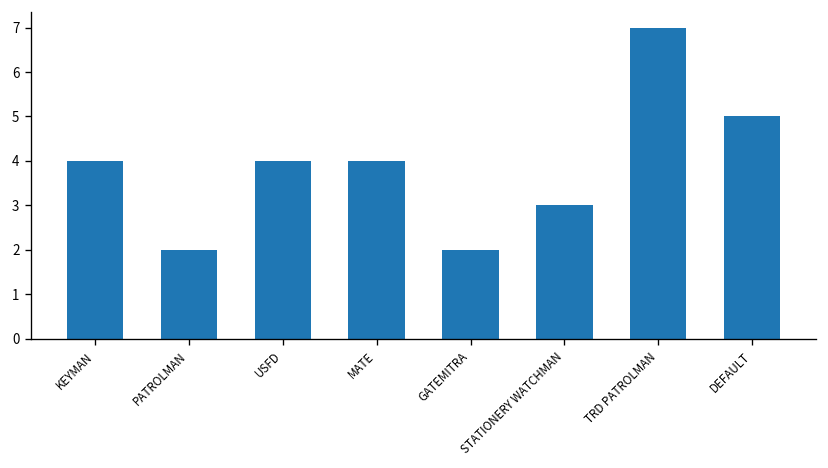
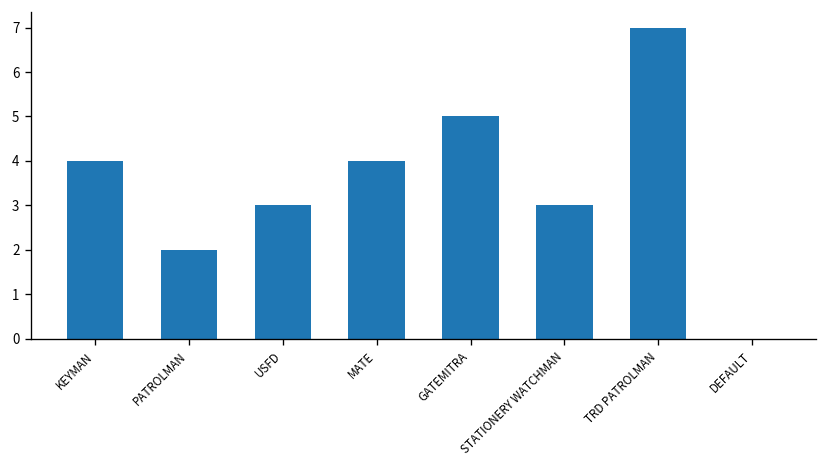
USFD: 4 -> 3
GATEMITRA: 2 -> 5
DEFAULT: 5 -> 0
